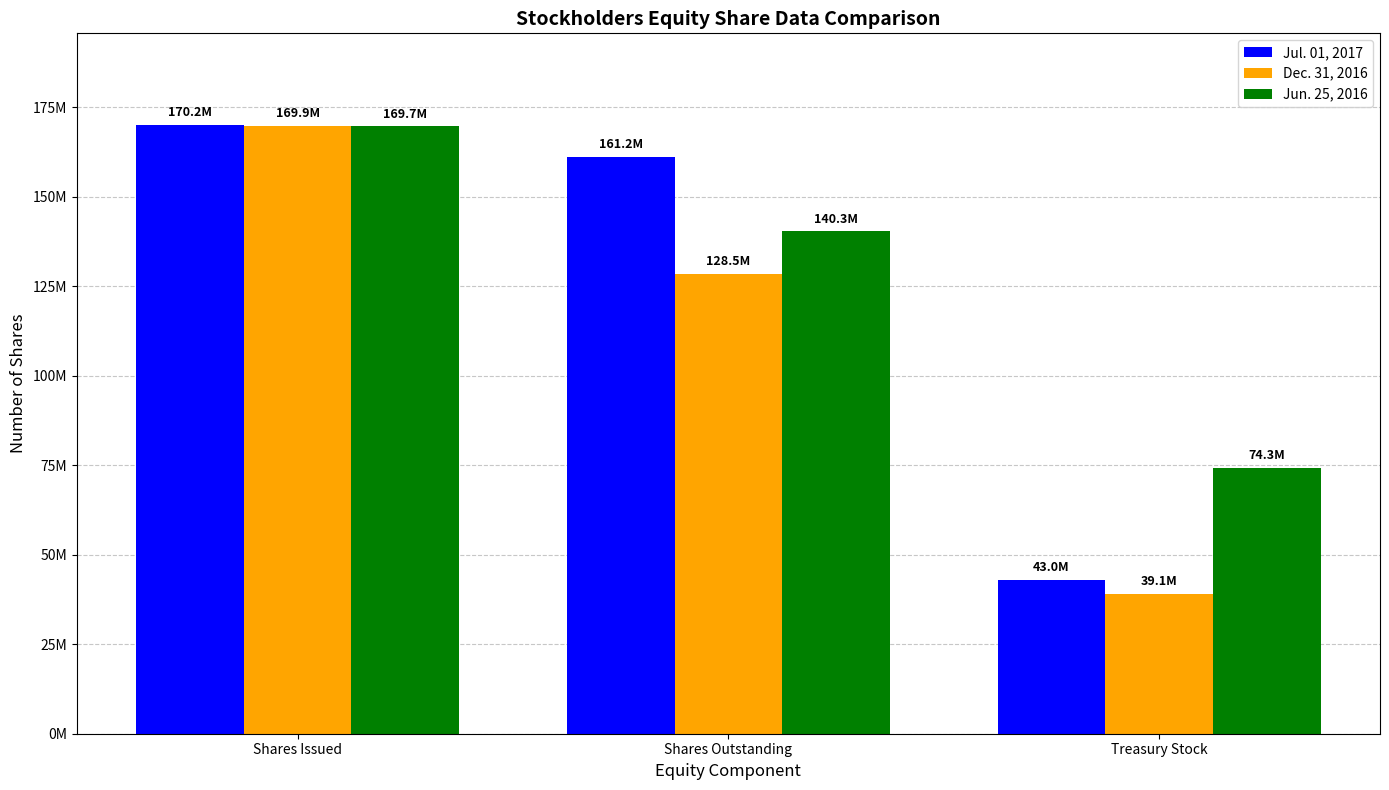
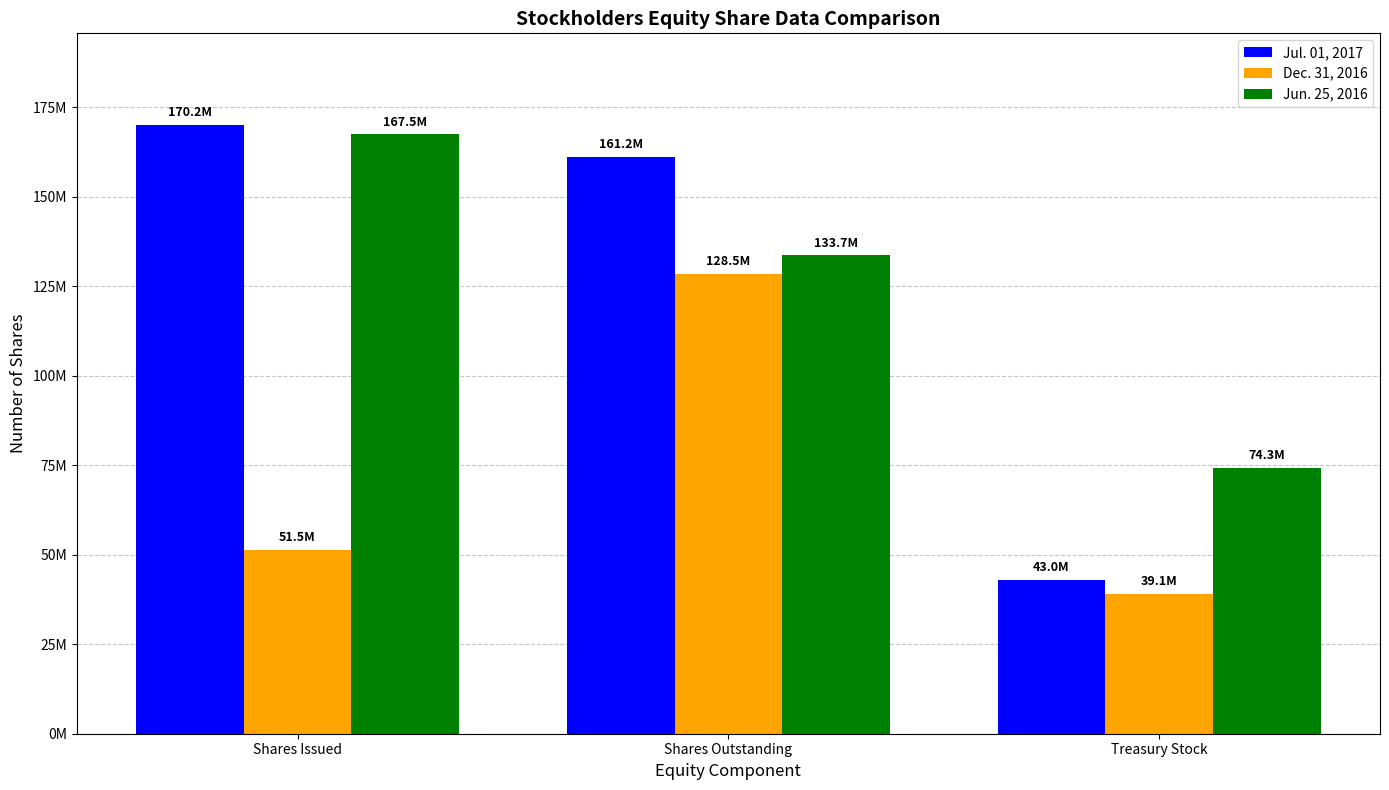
Dec. 31, 2016, Shares Issued: 169.9M -> 51.5M
Jun. 25, 2016, Shares Issued: 169.7M -> 167.5M
Jun. 25, 2016, Shares Outstanding: 140.3M -> 133.7M
